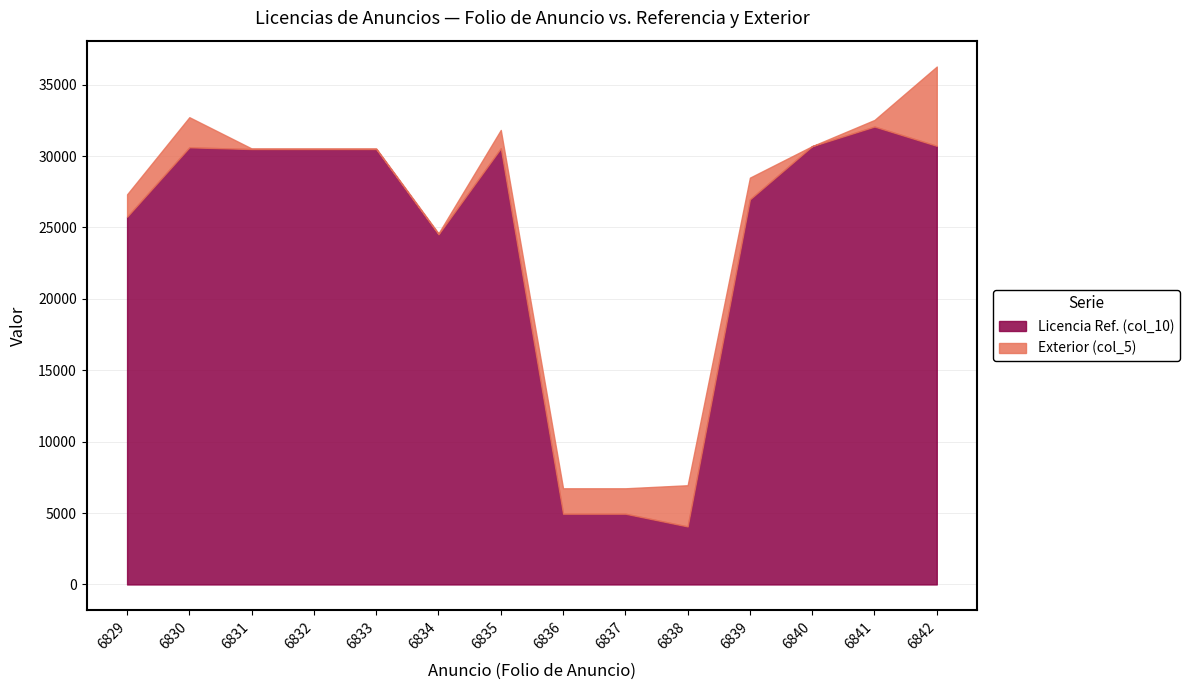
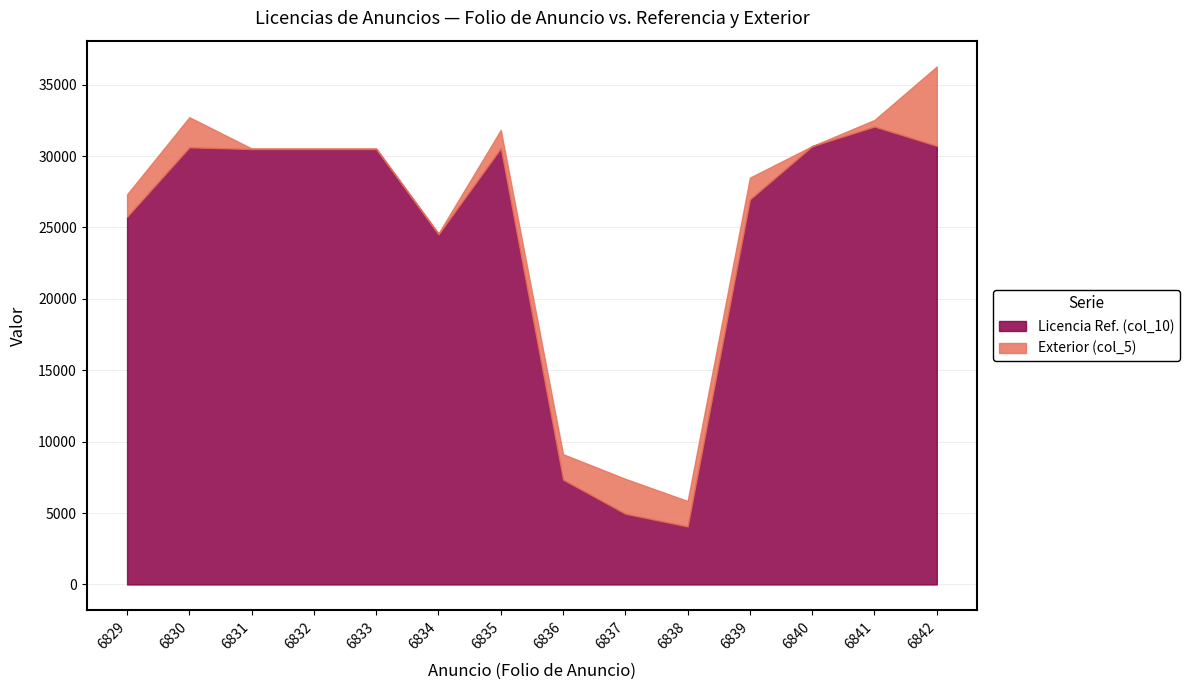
Licencia Ref. (col_10), 6836: 5000 -> 7300
Exterior (col_5), 6837: 1800 -> 2400
Exterior (col_5), 6838: 2900 -> 1800
